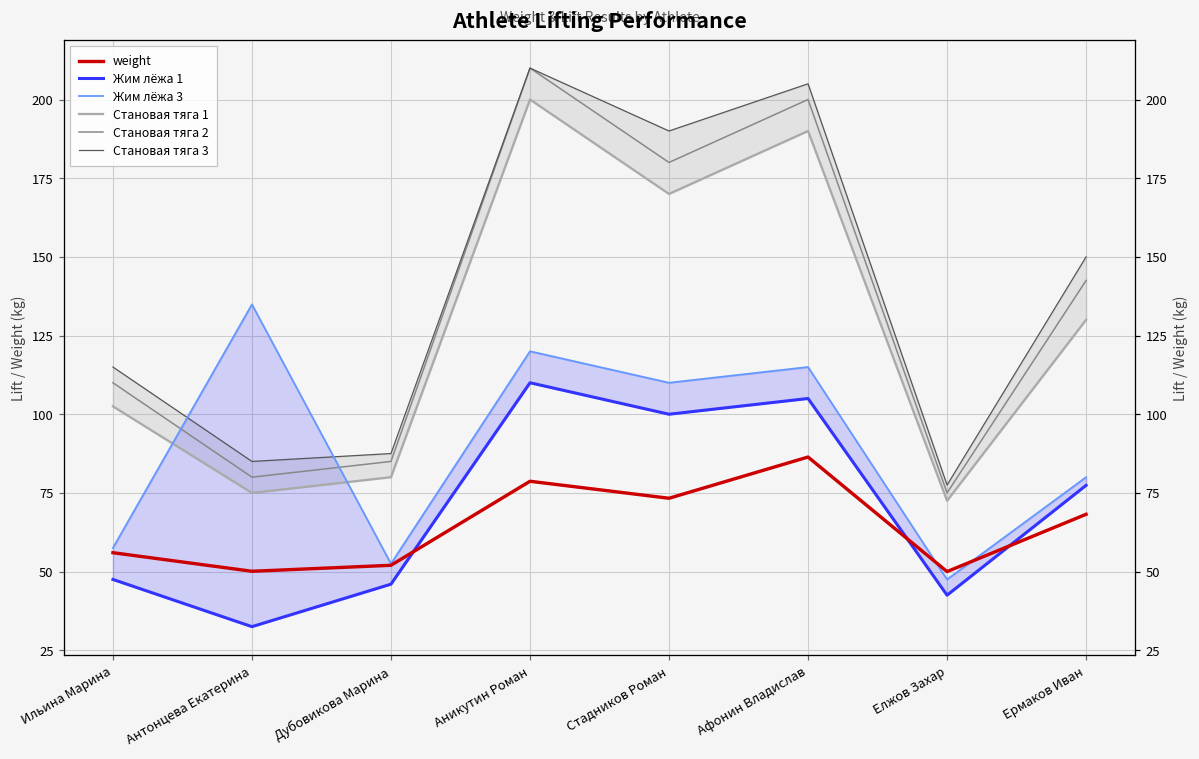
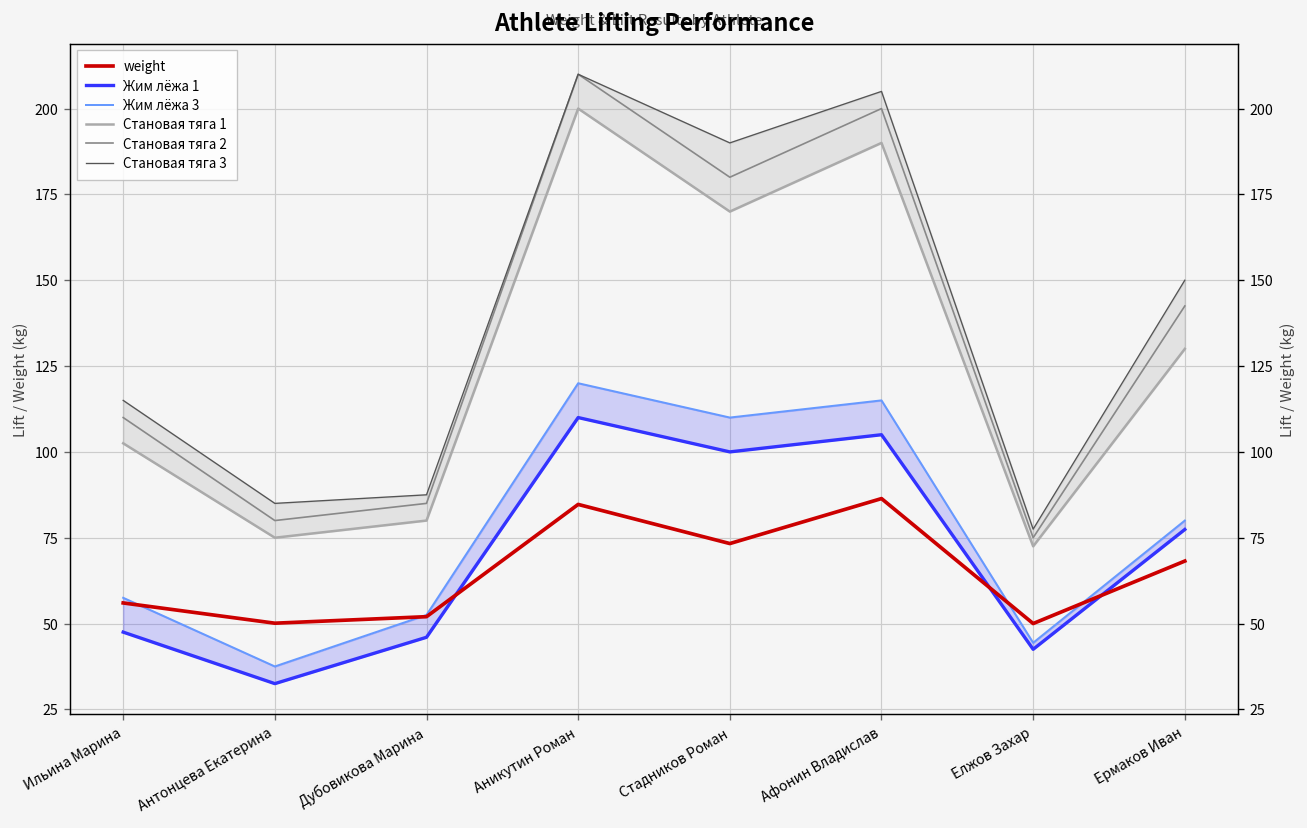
Жим лёжа 3, Антонцева Екатерина: 135 -> 38
weight, Аникутин Роман: 79 -> 85
Жим лёжа 3, Елжов Захар: 48 -> 44
